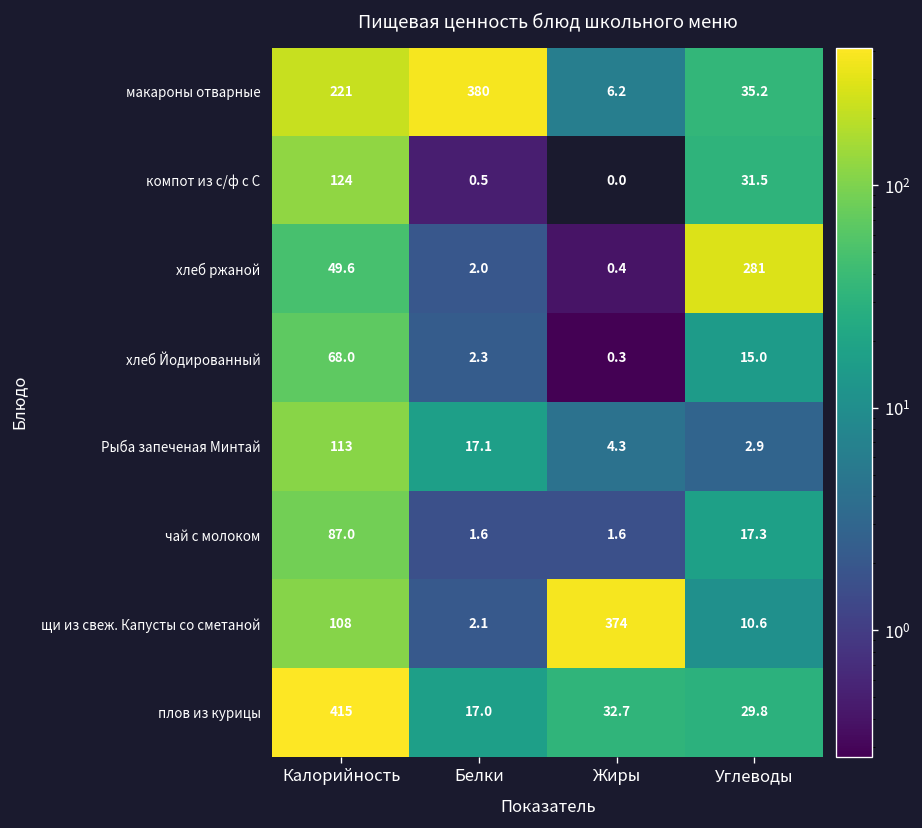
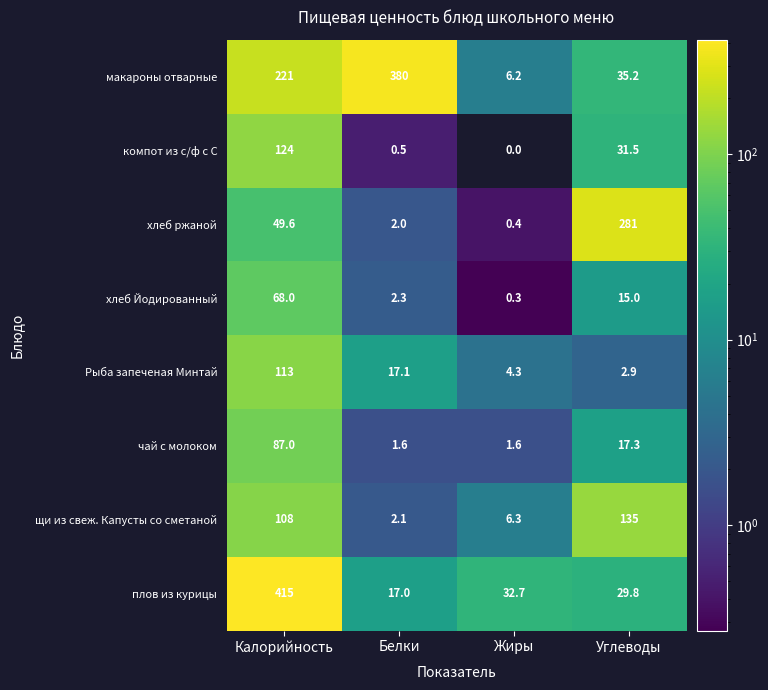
щи из свеж. Капусты со сметаной, Жиры: 374 -> 6.3
щи из свеж. Капусты со сметаной, Углеводы: 10.6 -> 135
